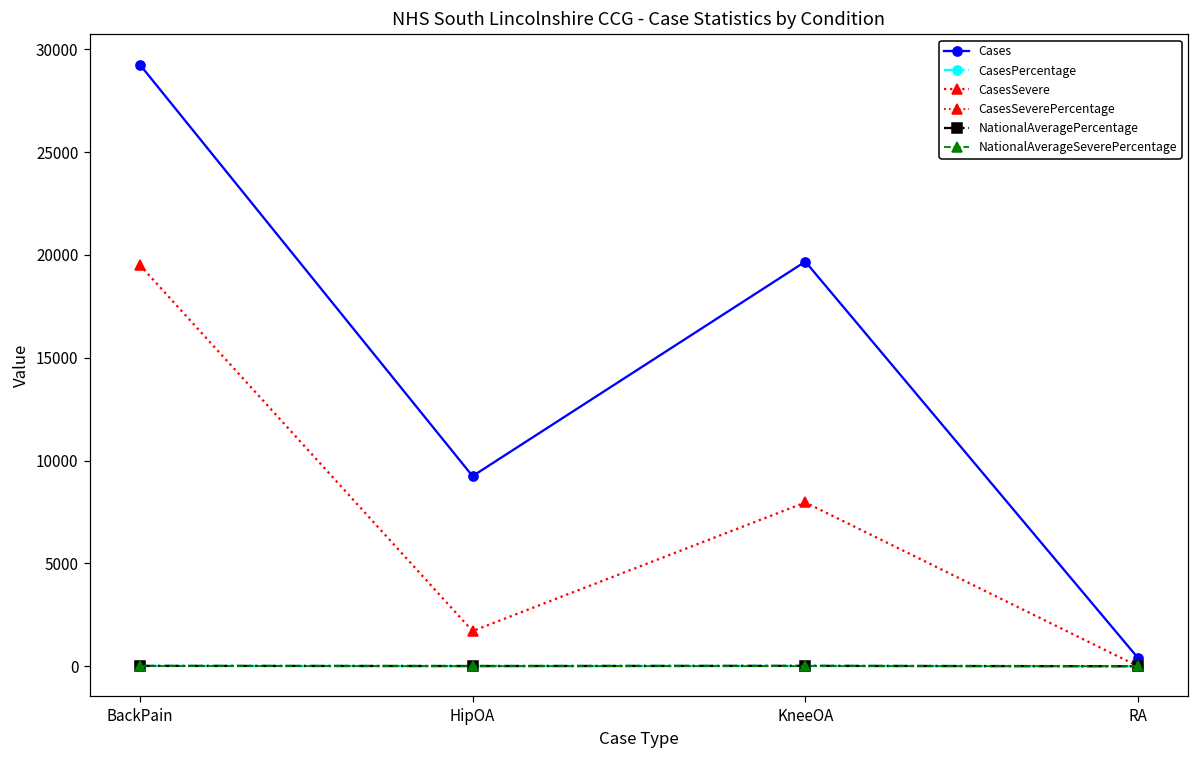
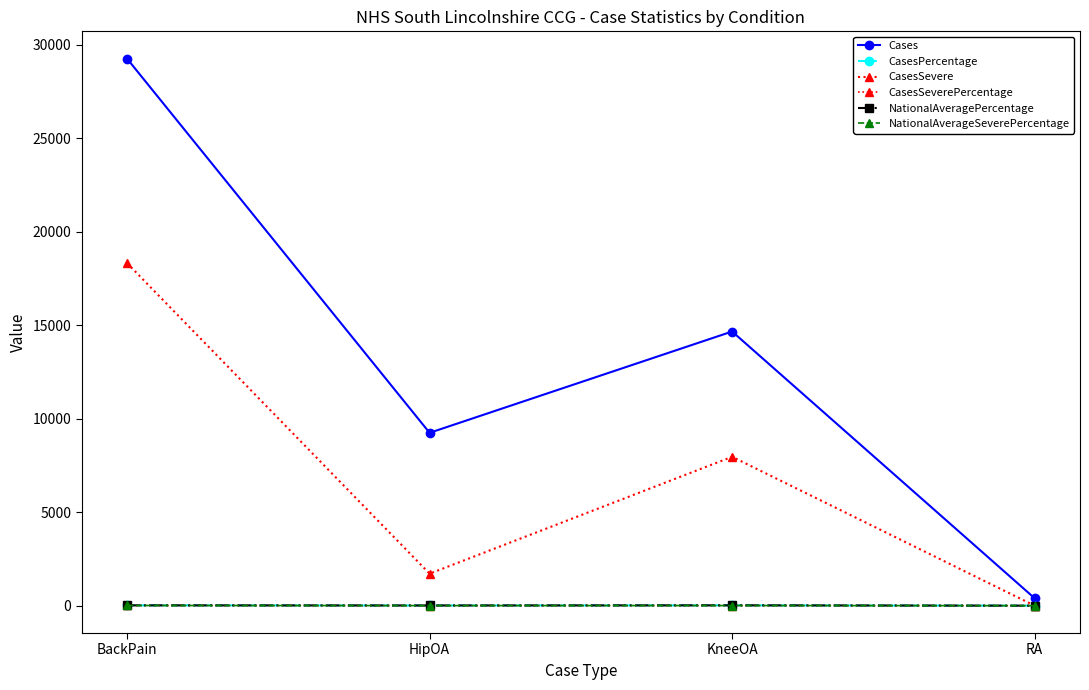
CasesSevere, BackPain: 19500 -> 18300
Cases, KneeOA: 19700 -> 14700
